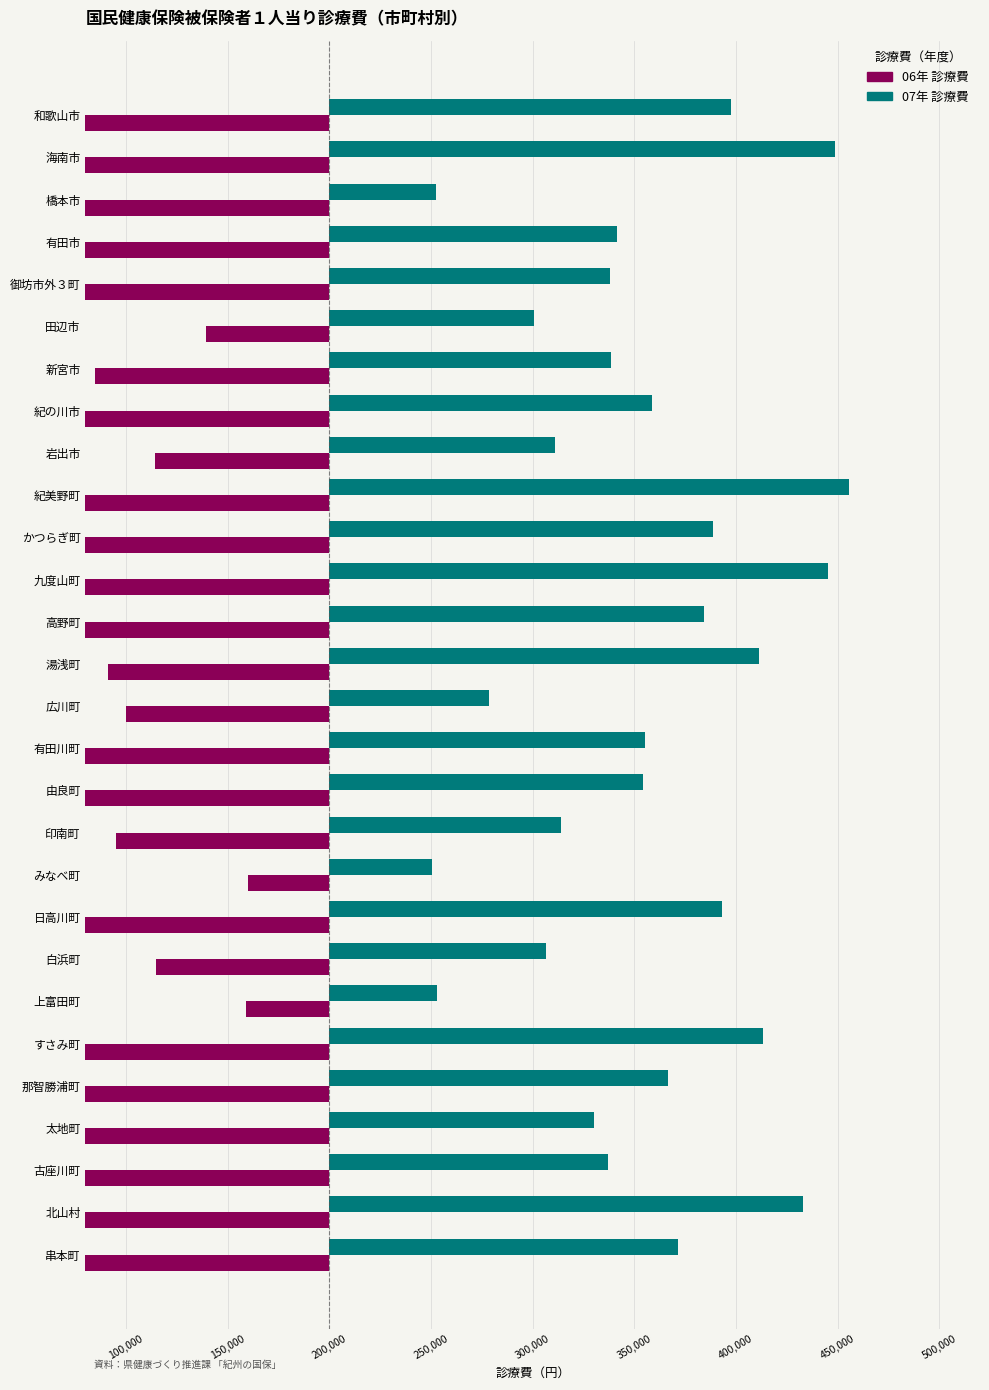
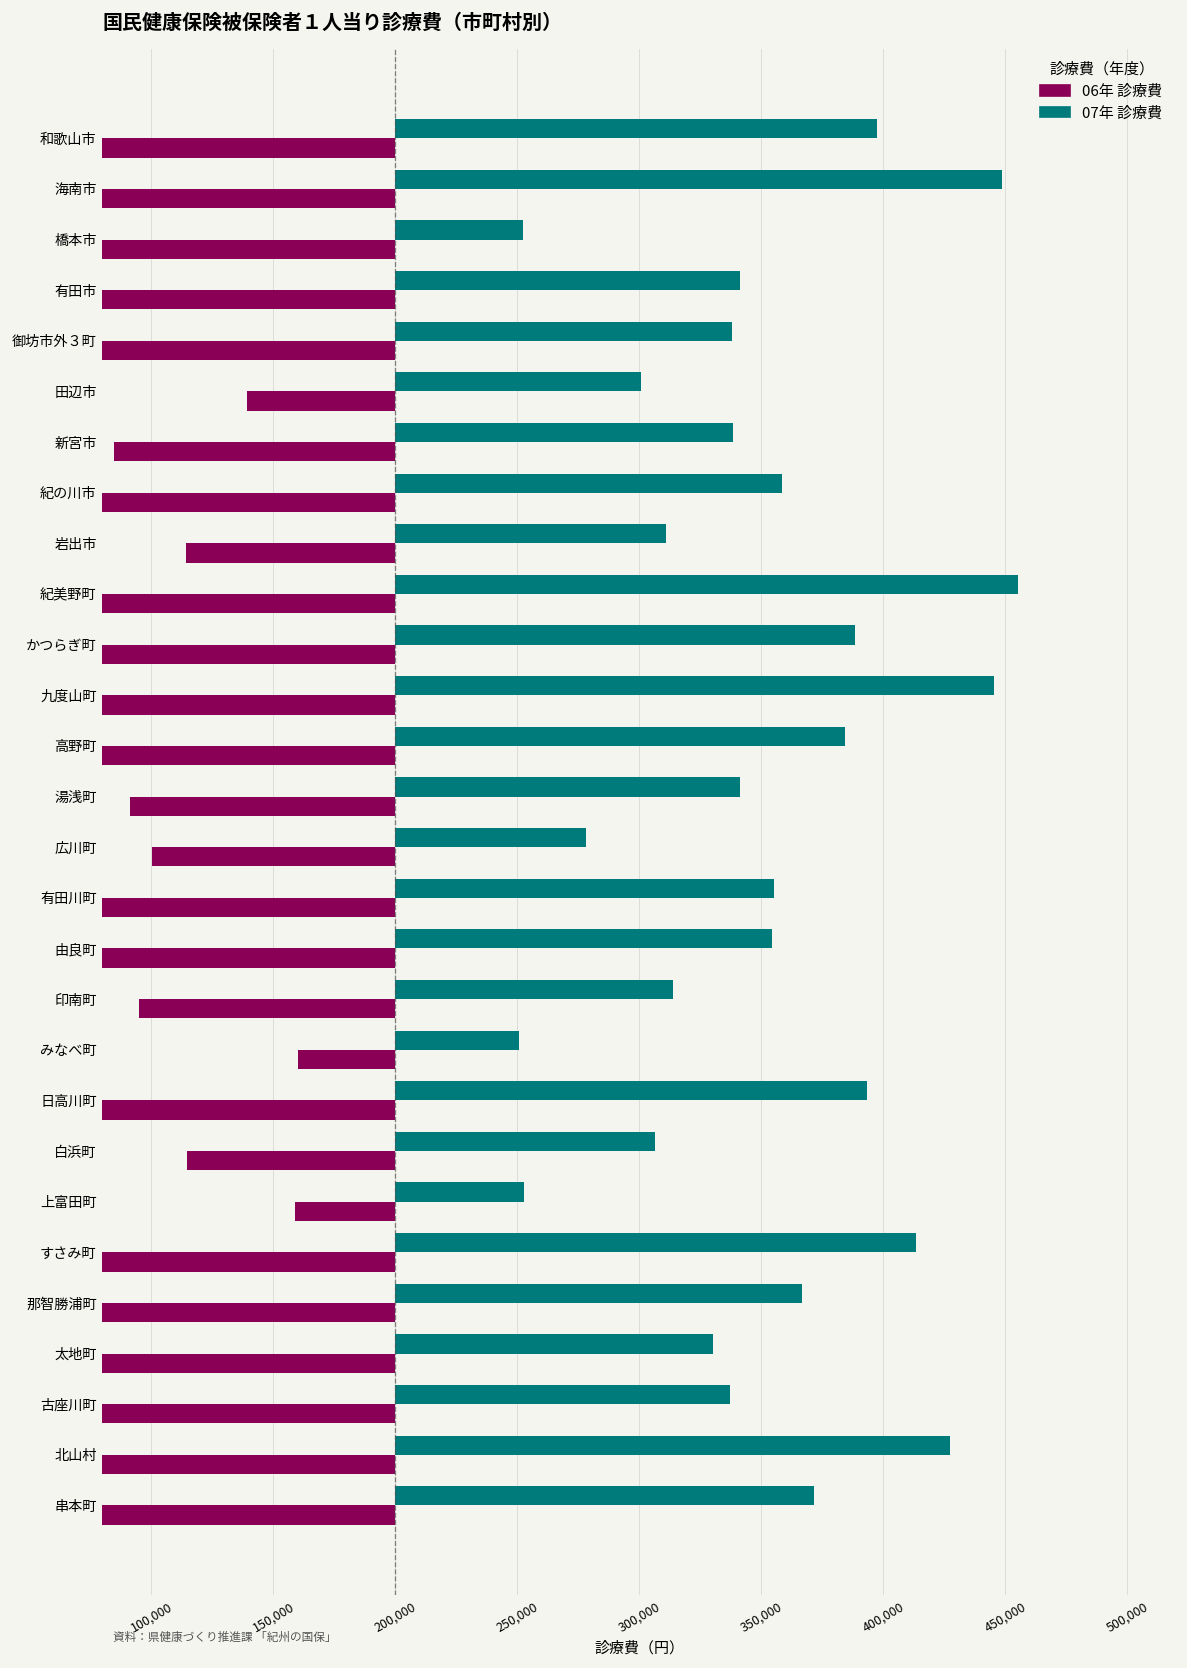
07年 診療費, 湯浅町: 411,000 -> 341,000
07年 診療費, 北山村: 433,000 -> 427,000
